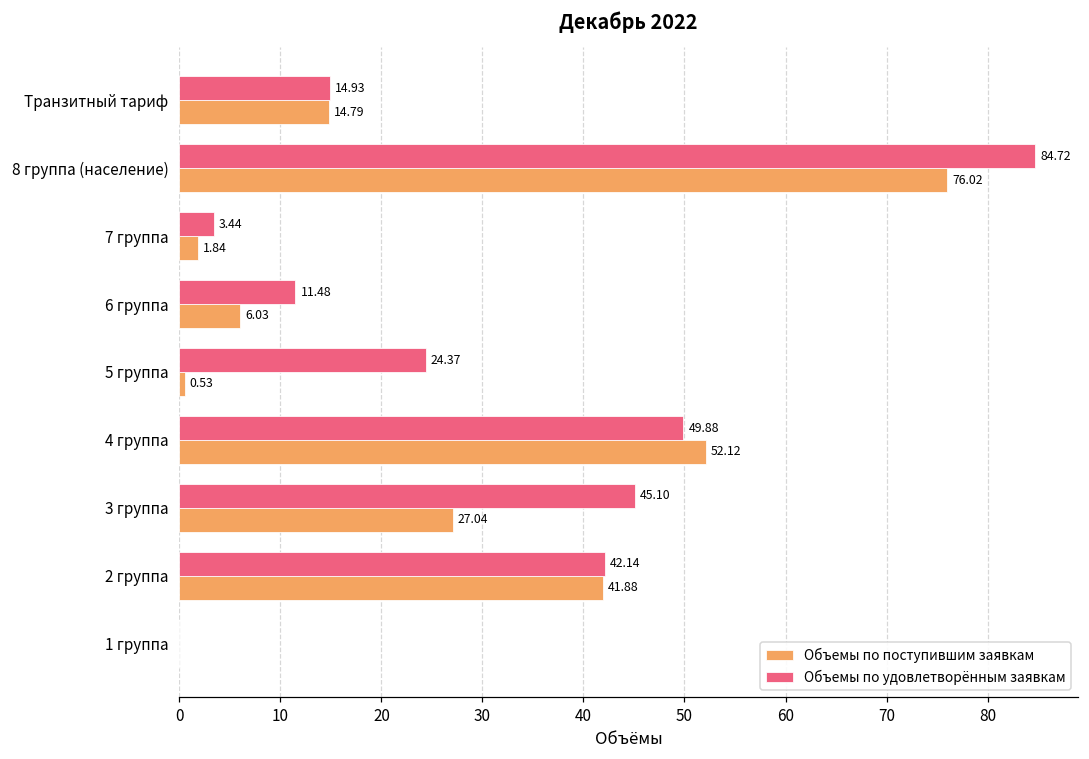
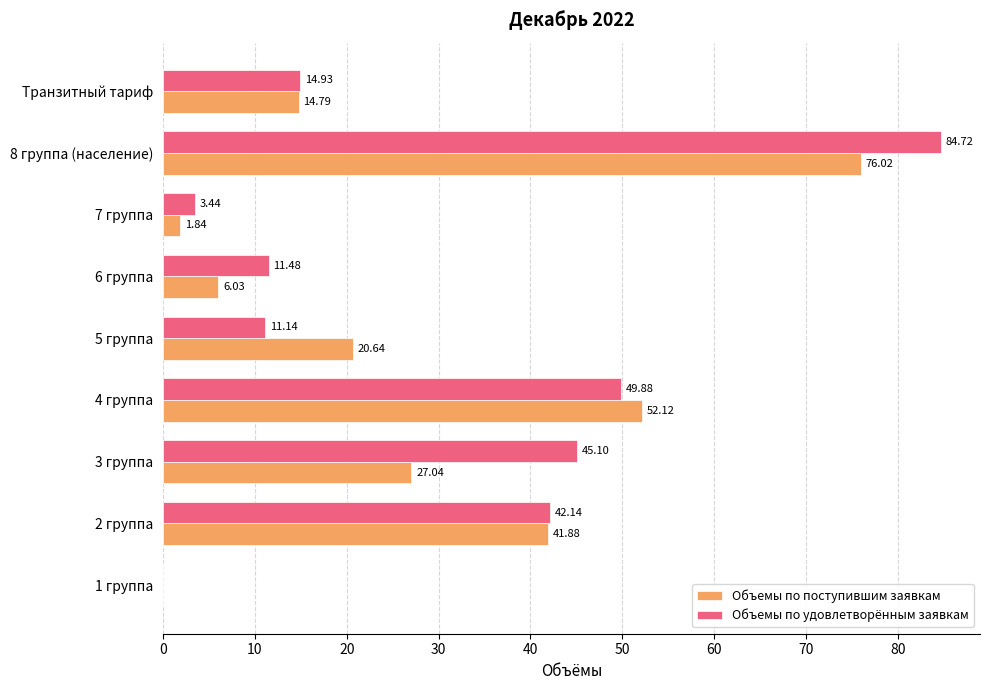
Объемы по удовлетворённым заявкам, 5 группа: 24.37 -> 11.14
Объемы по поступившим заявкам, 5 группа: 0.53 -> 20.64
